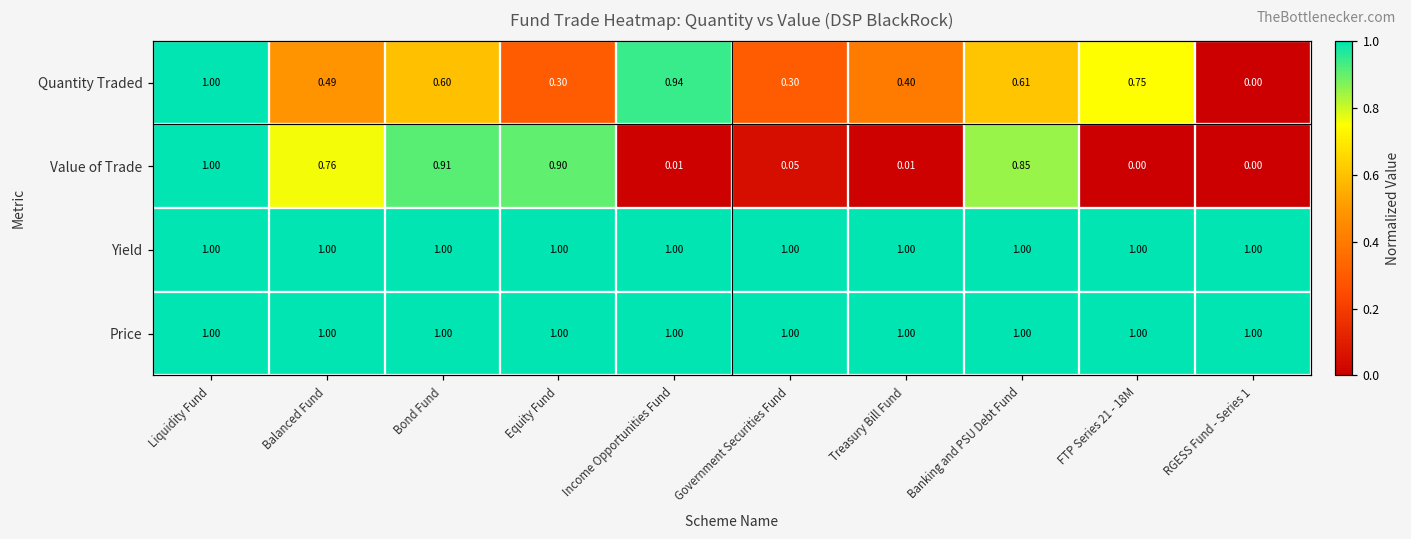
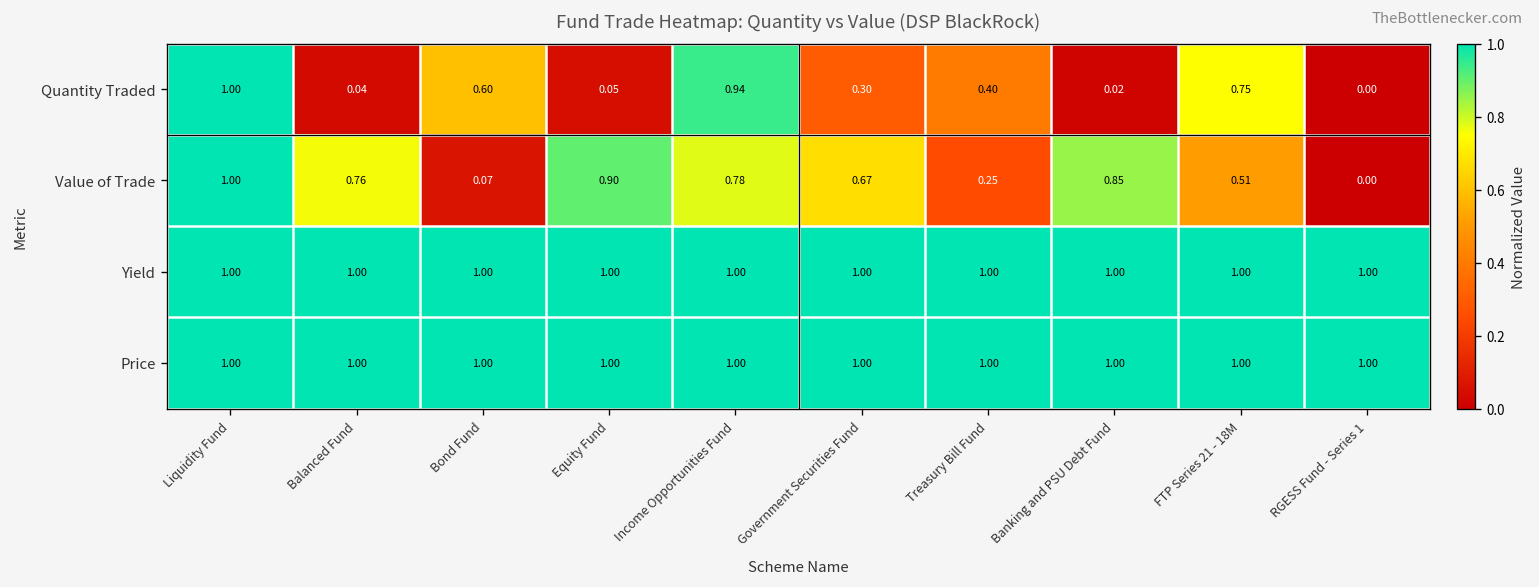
Quantity Traded, Balanced Fund: 0.49 -> 0.04
Quantity Traded, Equity Fund: 0.30 -> 0.05
Quantity Traded, Banking and PSU Debt Fund: 0.61 -> 0.02
Value of Trade, Bond Fund: 0.91 -> 0.07
Value of Trade, Income Opportunities Fund: 0.01 -> 0.78
Value of Trade, Government Securities Fund: 0.05 -> 0.67
Value of Trade, Treasury Bill Fund: 0.01 -> 0.25
Value of Trade, FTP Series 21 - 18M: 0.00 -> 0.51
